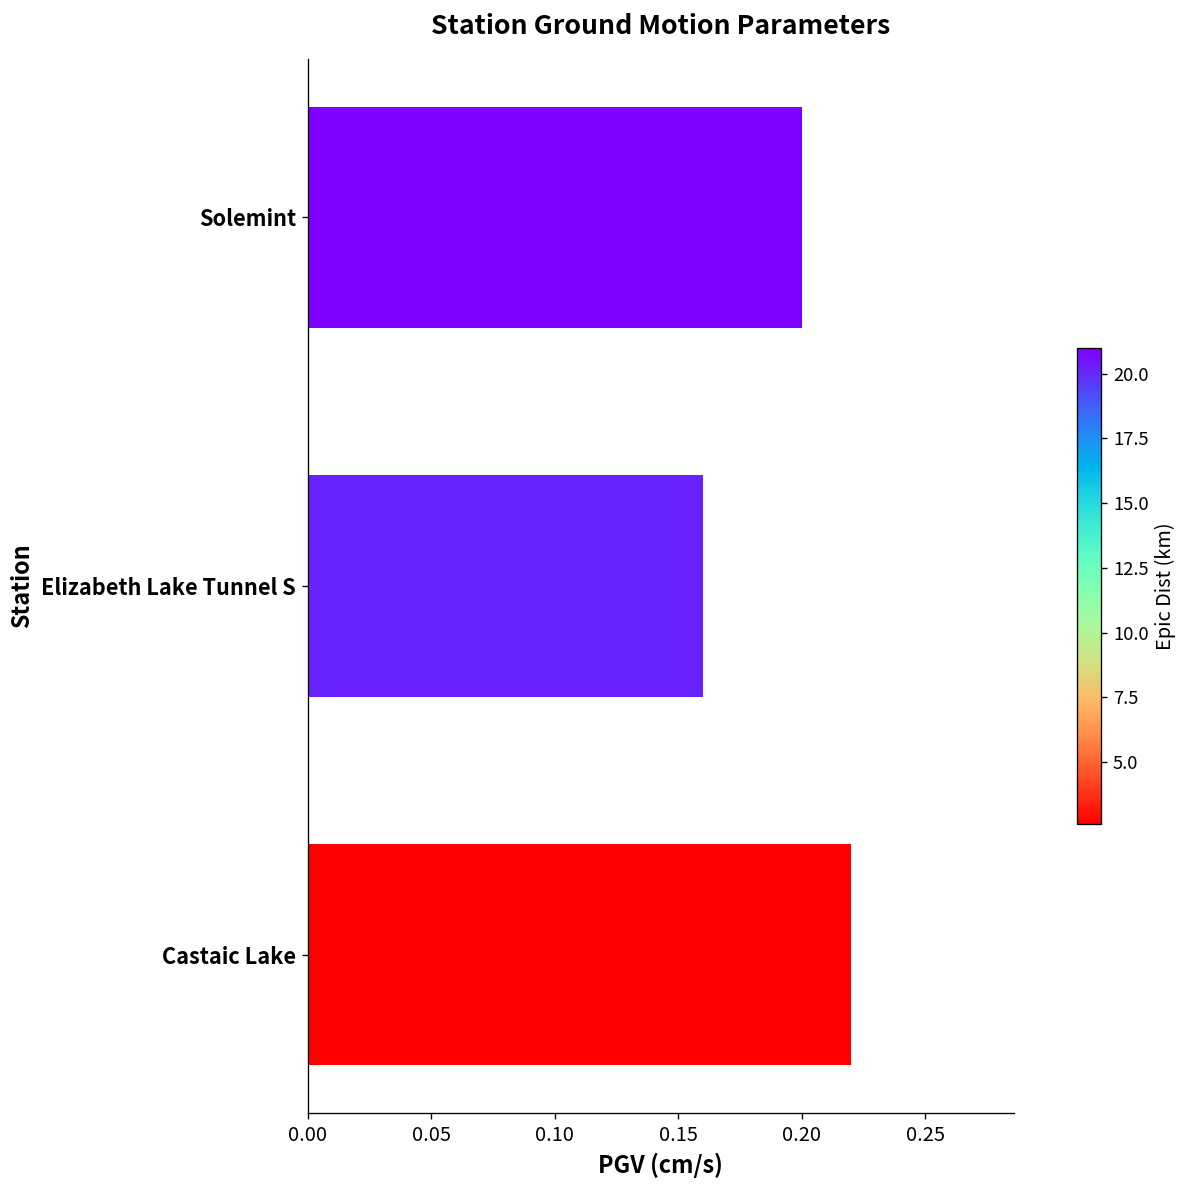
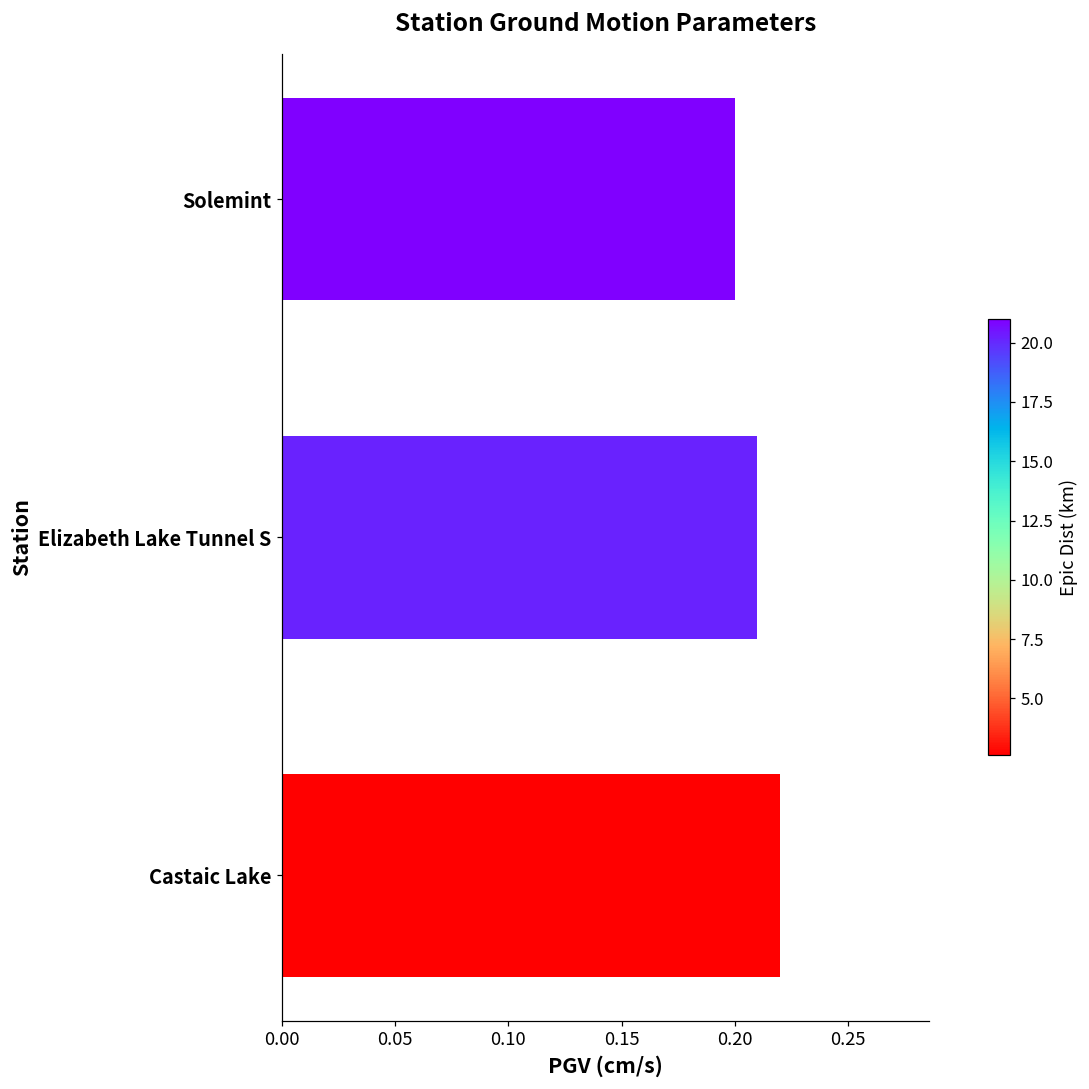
Elizabeth Lake Tunnel S: 0.16 -> 0.21
